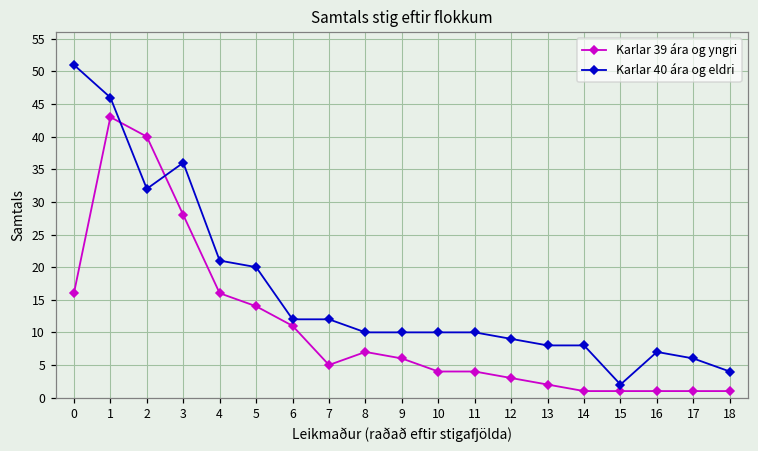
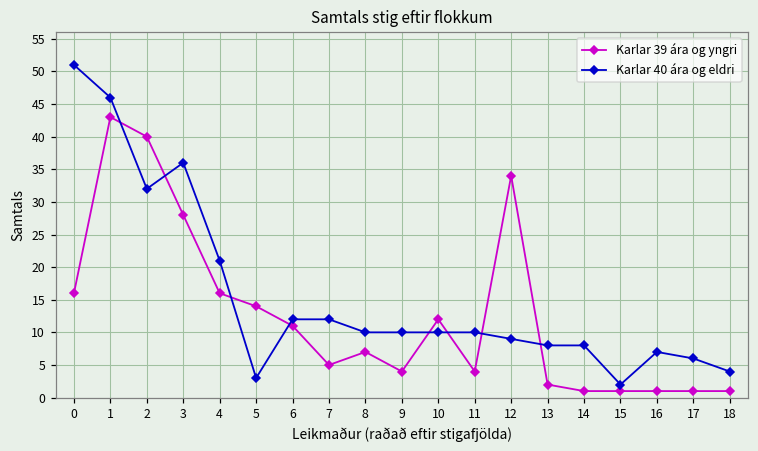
Karlar 40 ára og eldri, 5: 20 -> 3
Karlar 39 ára og yngri, 9: 6 -> 4
Karlar 39 ára og yngri, 10: 4 -> 12
Karlar 39 ára og yngri, 12: 3 -> 34
